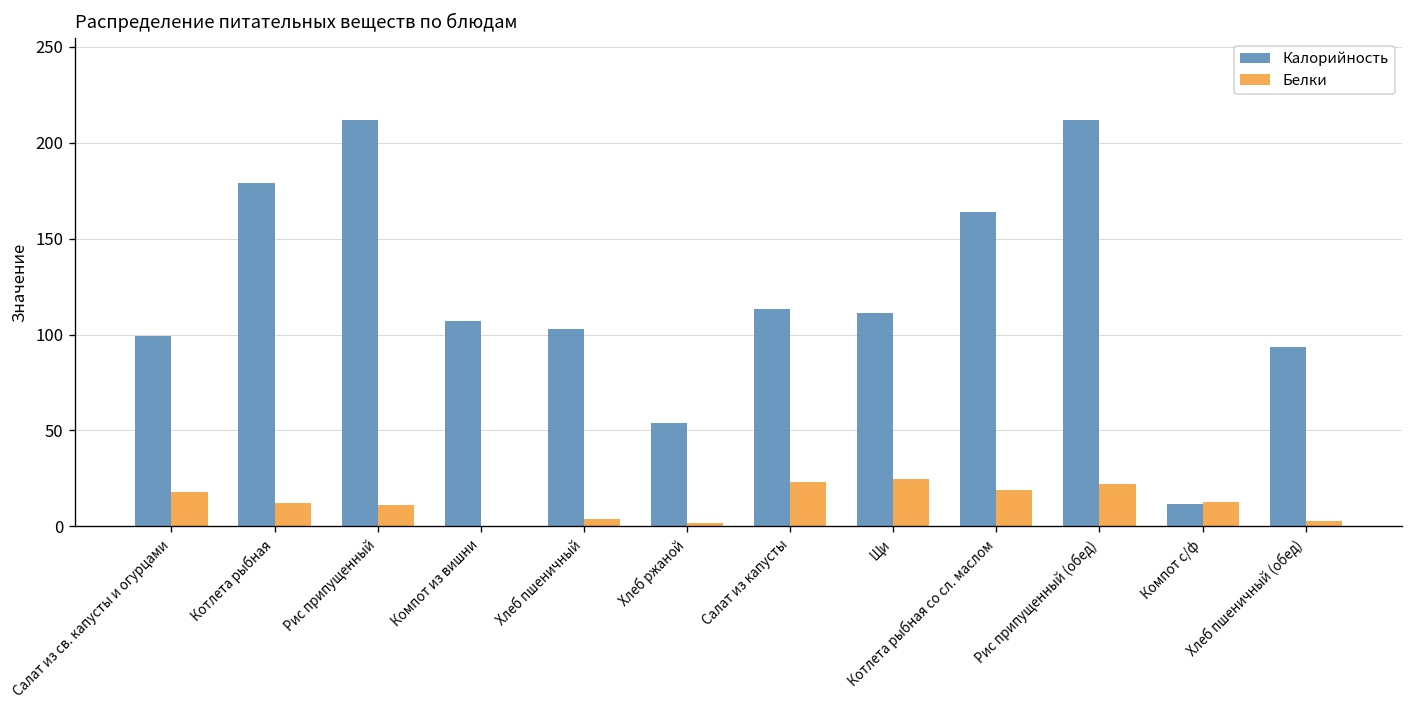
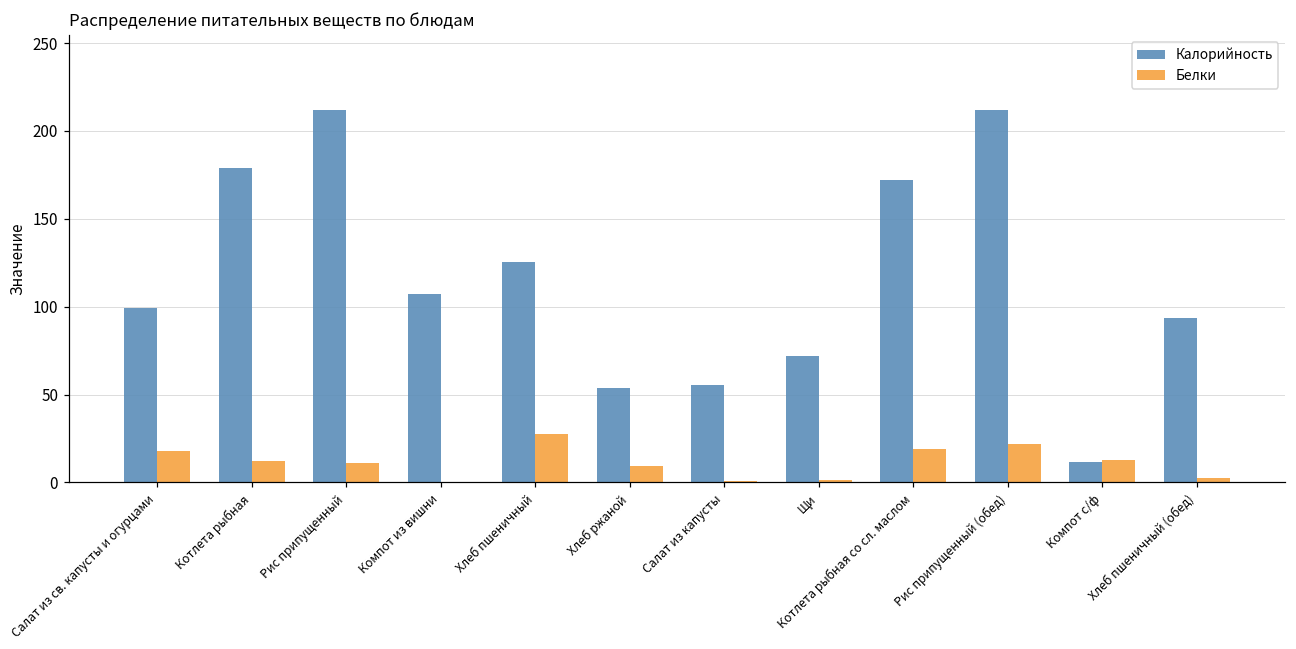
Калорийность, Хлеб пшеничный: 103 -> 126
Белки, Хлеб пшеничный: 4 -> 27
Белки, Хлеб ржаной: 2 -> 10
Калорийность, Салат из капусты: 113 -> 55
Белки, Салат из капусты: 23 -> 1
Калорийность, Щи: 111 -> 72
Белки, Щи: 25 -> 1
Калорийность, Котлета рыбная со сл. маслом: 164 -> 172
